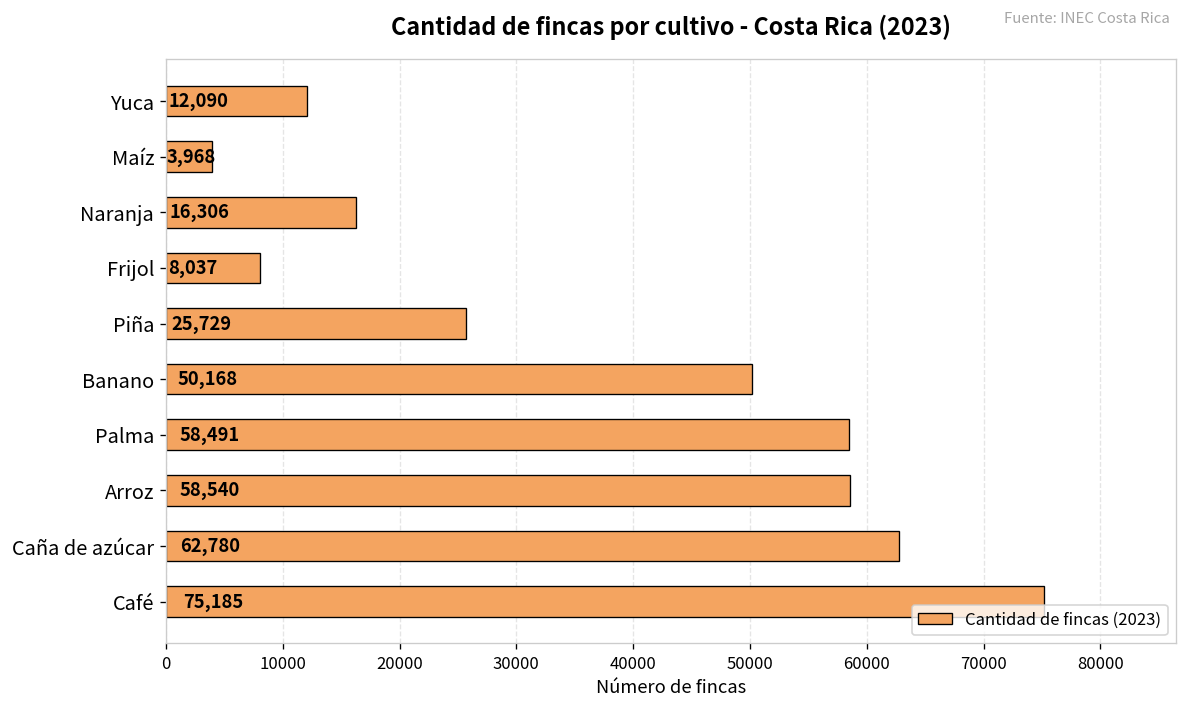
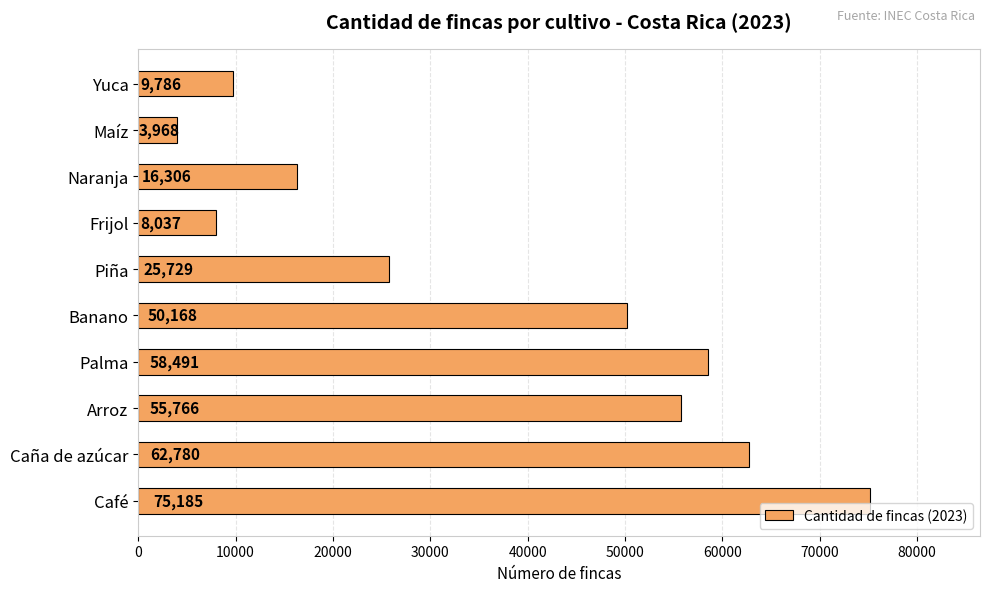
Yuca: 12,090 -> 9,786
Arroz: 58,540 -> 55,766
